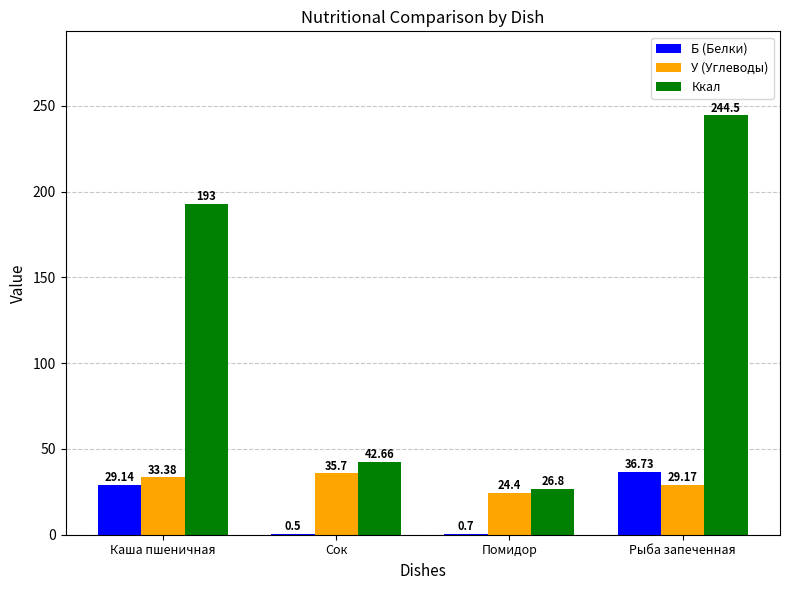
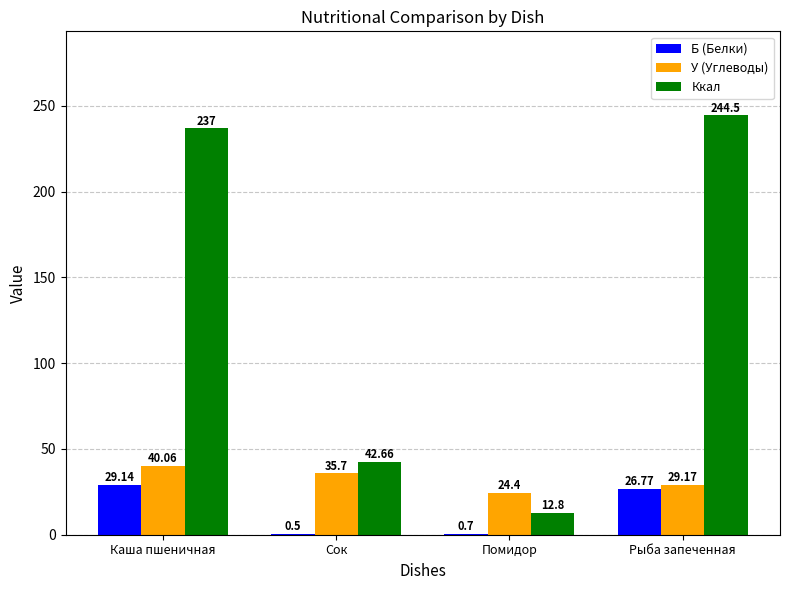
У (Углеводы), Каша пшеничная: 33.38 -> 40.06
Ккал, Каша пшеничная: 193 -> 237
Ккал, Помидор: 26.8 -> 12.8
Б (Белки), Рыба запеченная: 36.73 -> 26.77
